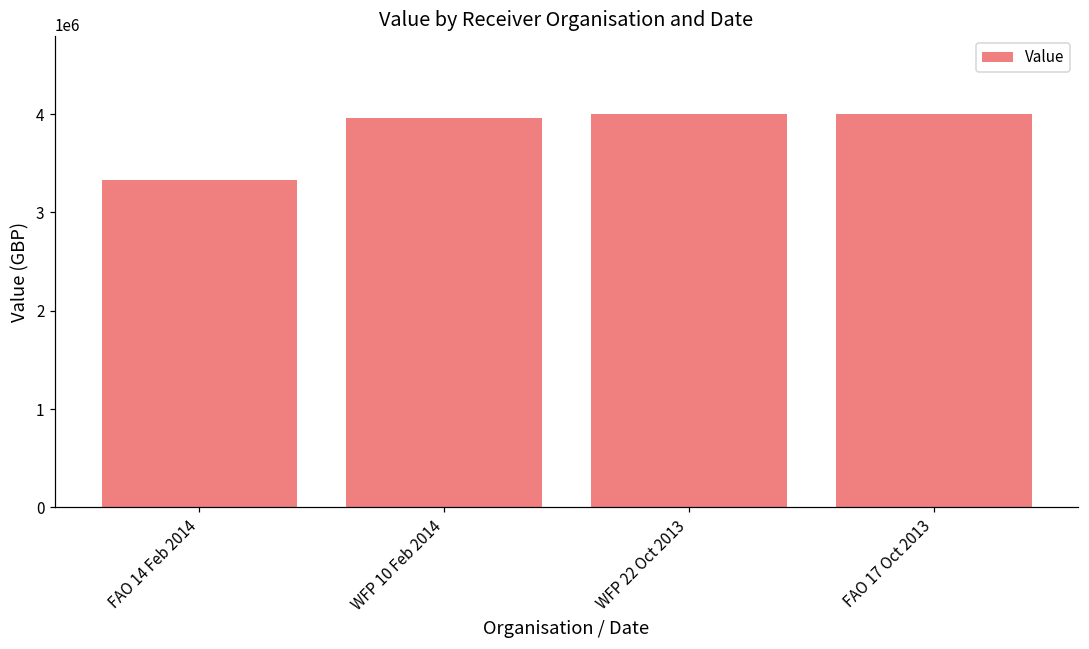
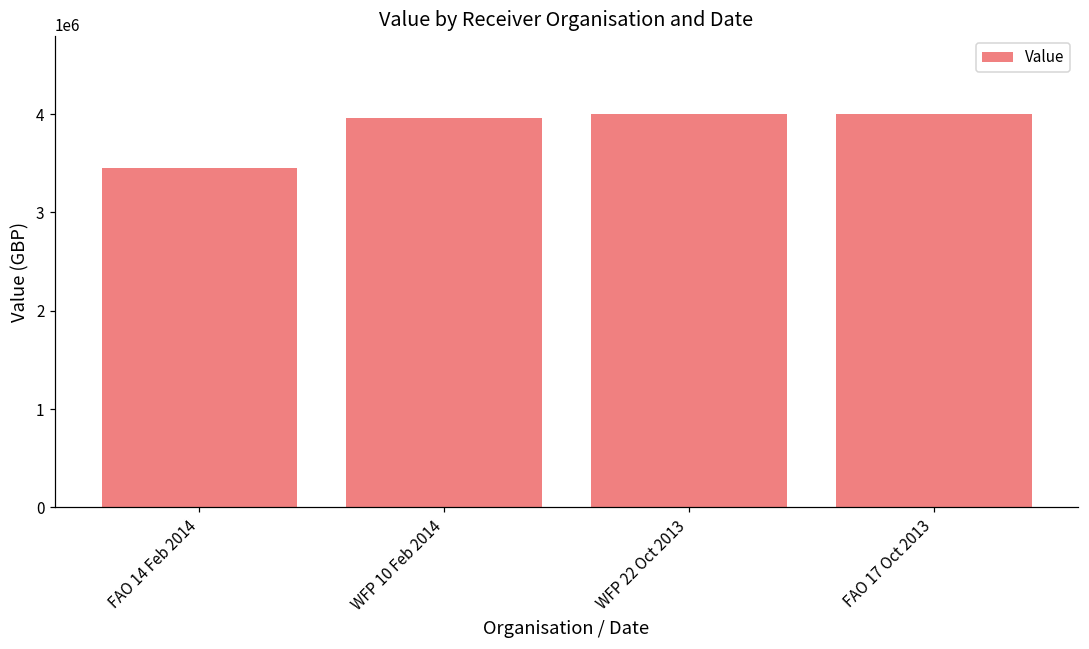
FAO 14 Feb 2014: 3300000 -> 3500000
